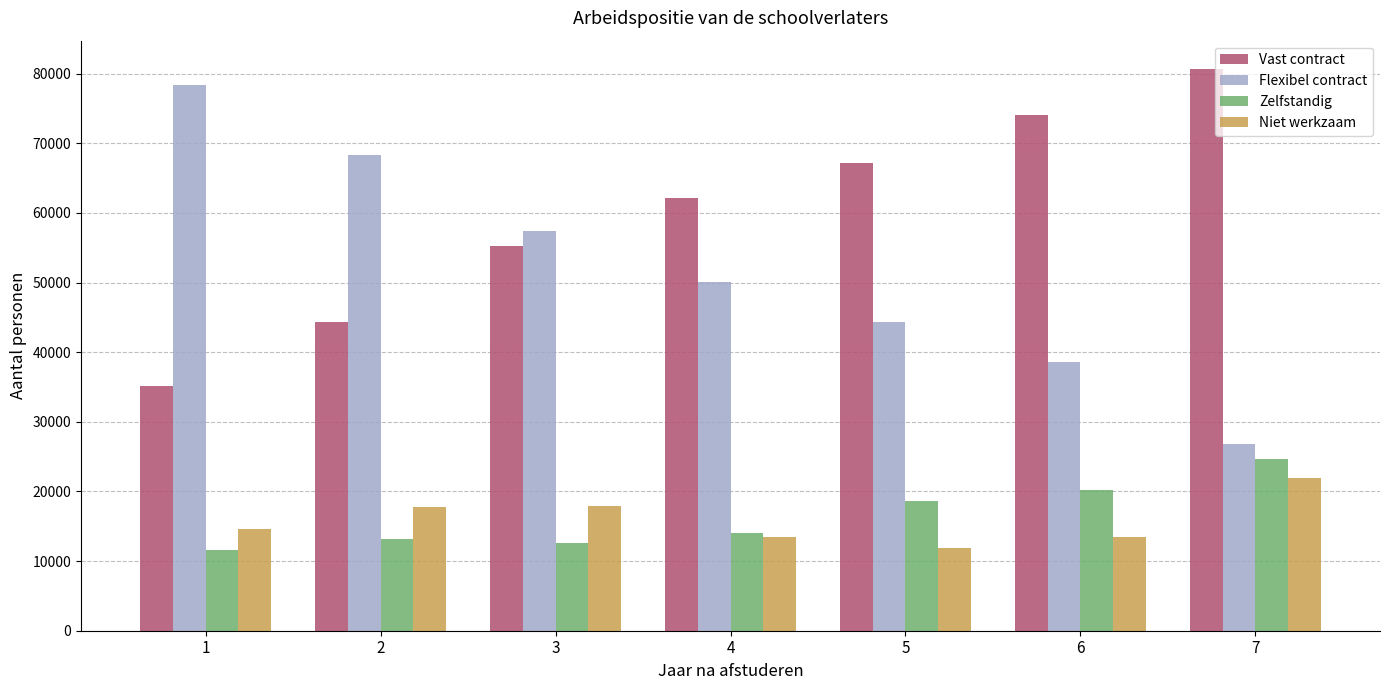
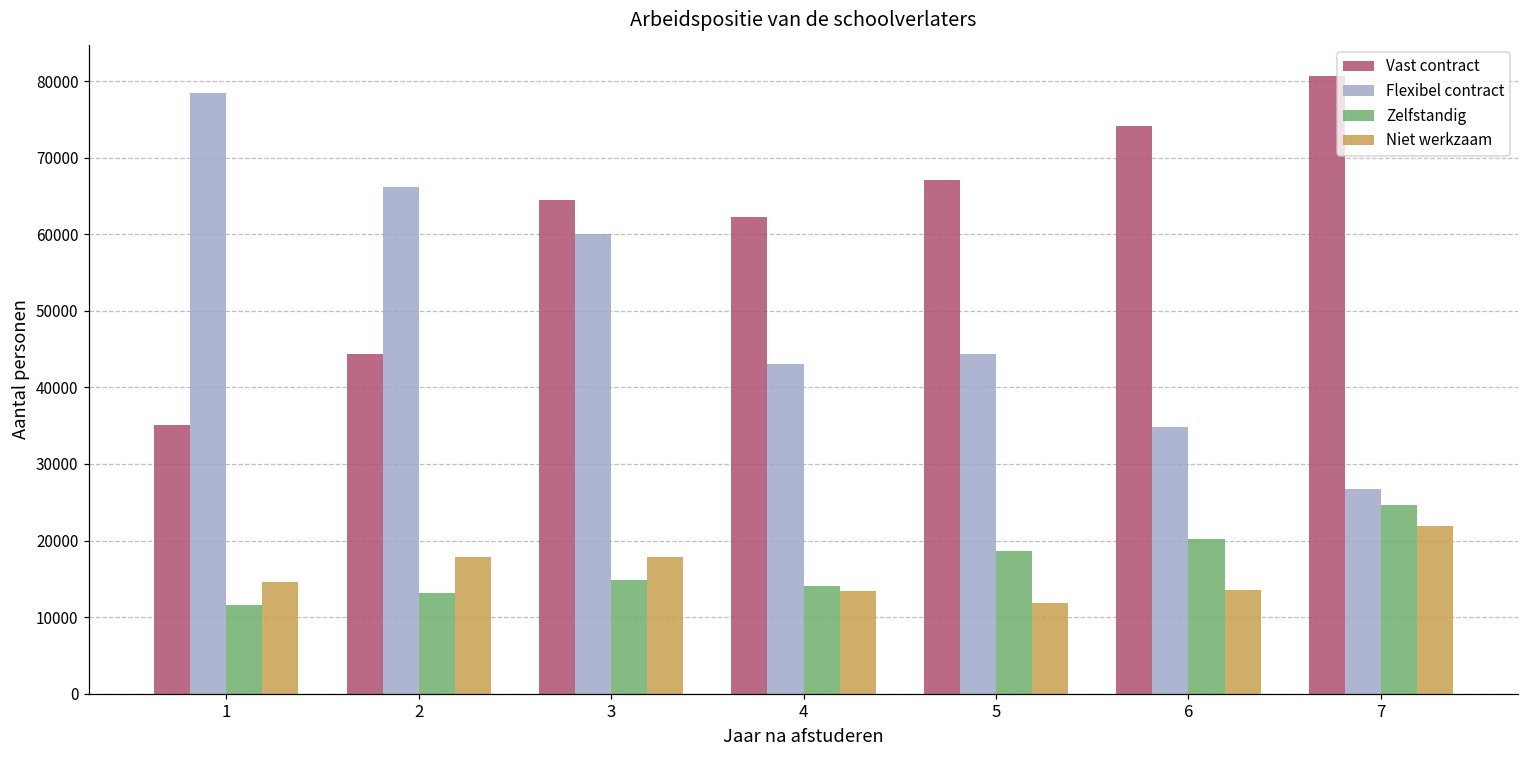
Flexibel contract, 2: 68000 -> 66000
Vast contract, 3: 55000 -> 64000
Flexibel contract, 3: 57000 -> 60000
Zelfstandig, 3: 13000 -> 15000
Flexibel contract, 4: 50000 -> 43000
Flexibel contract, 6: 39000 -> 35000
